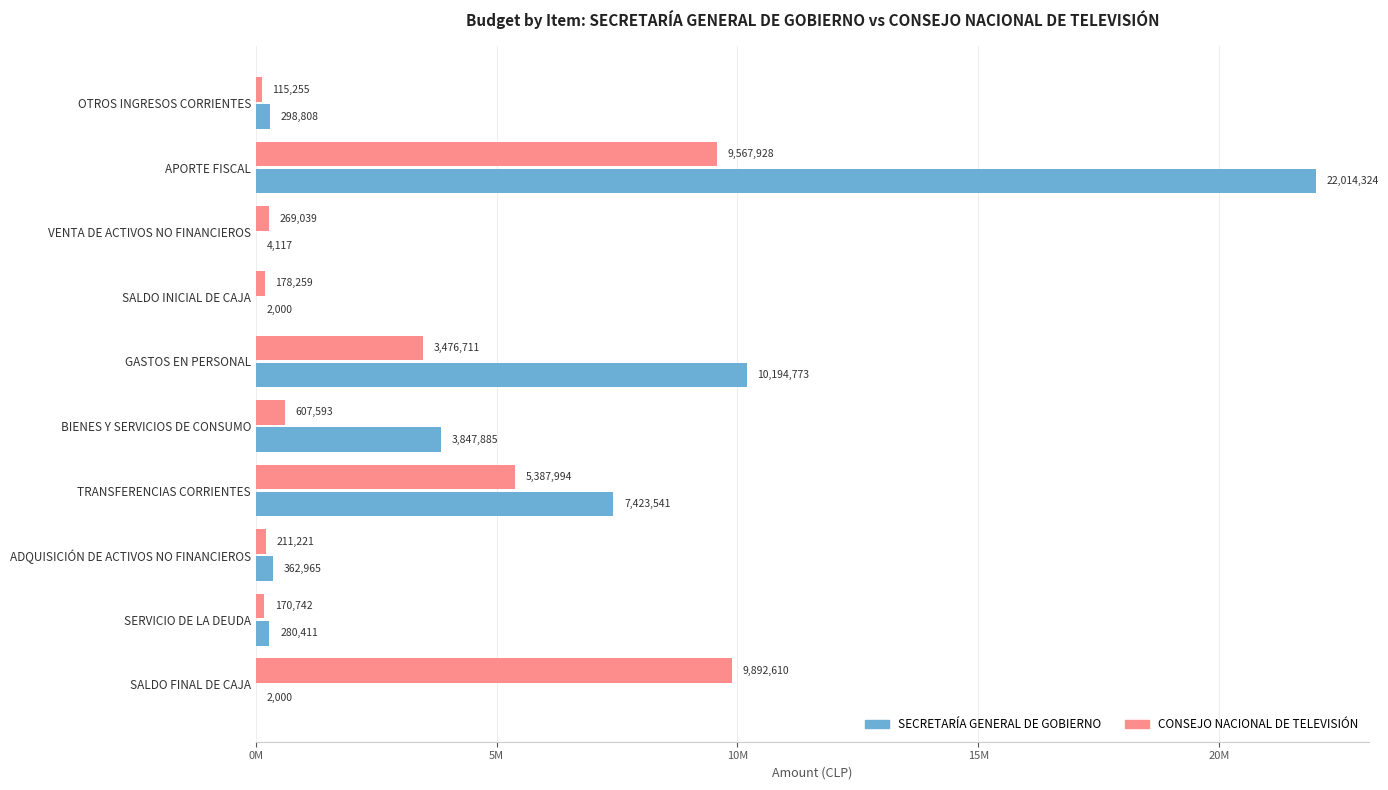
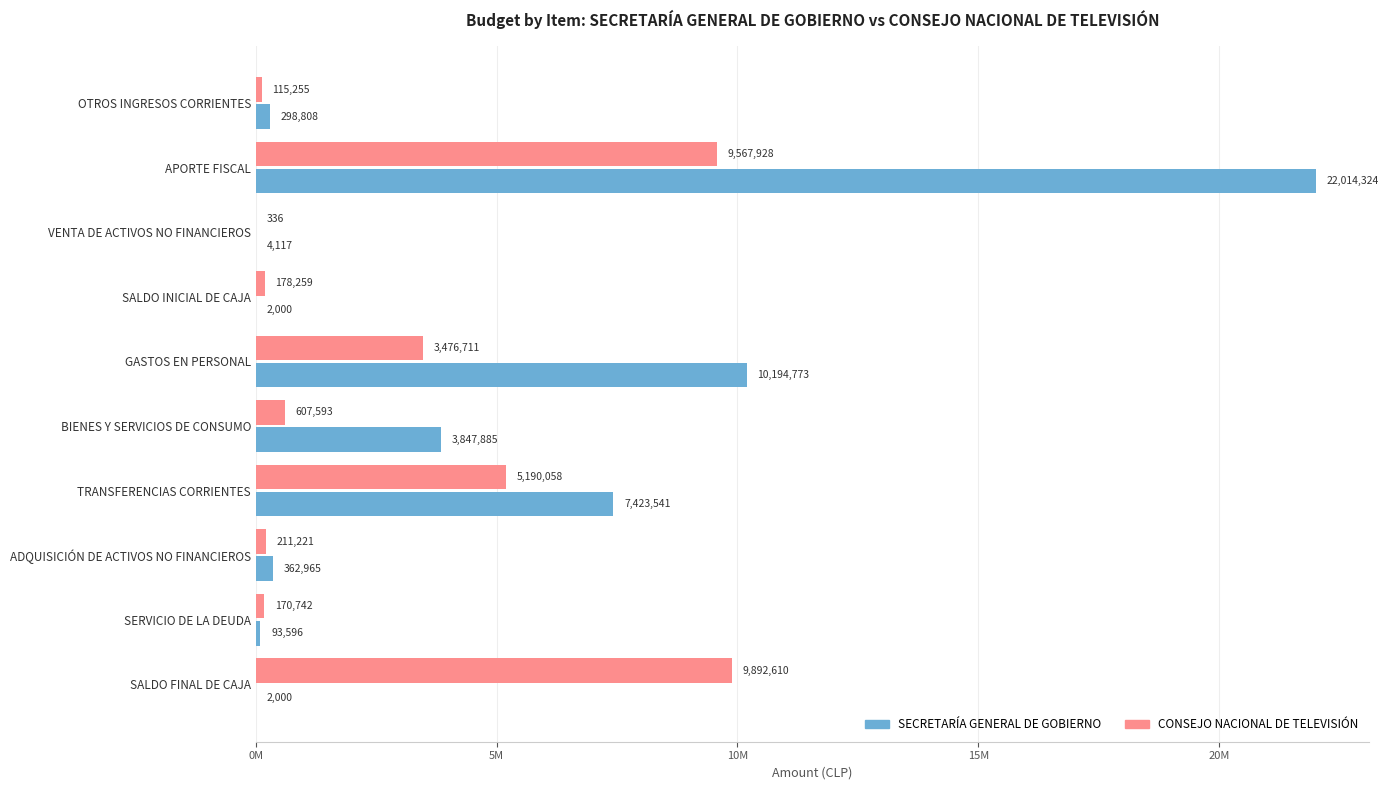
CONSEJO NACIONAL DE TELEVISIÓN, VENTA DE ACTIVOS NO FINANCIEROS: 269,039 -> 336
CONSEJO NACIONAL DE TELEVISIÓN, TRANSFERENCIAS CORRIENTES: 5,387,994 -> 5,190,058
SECRETARÍA GENERAL DE GOBIERNO, SERVICIO DE LA DEUDA: 280,411 -> 93,596
